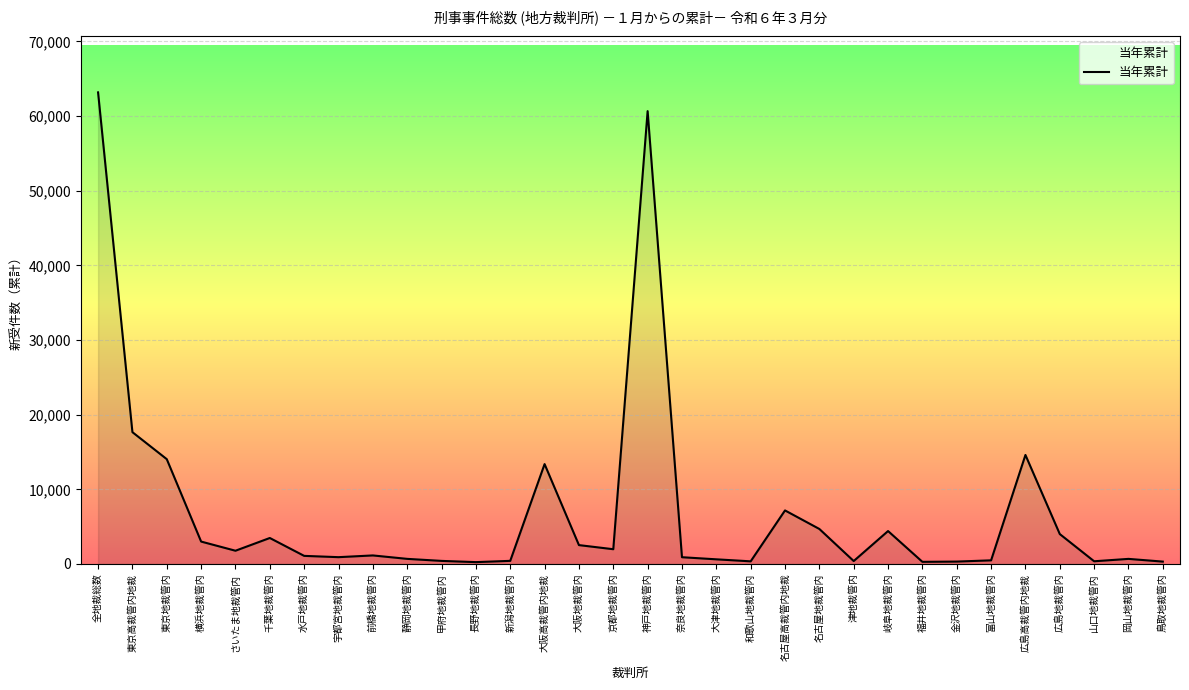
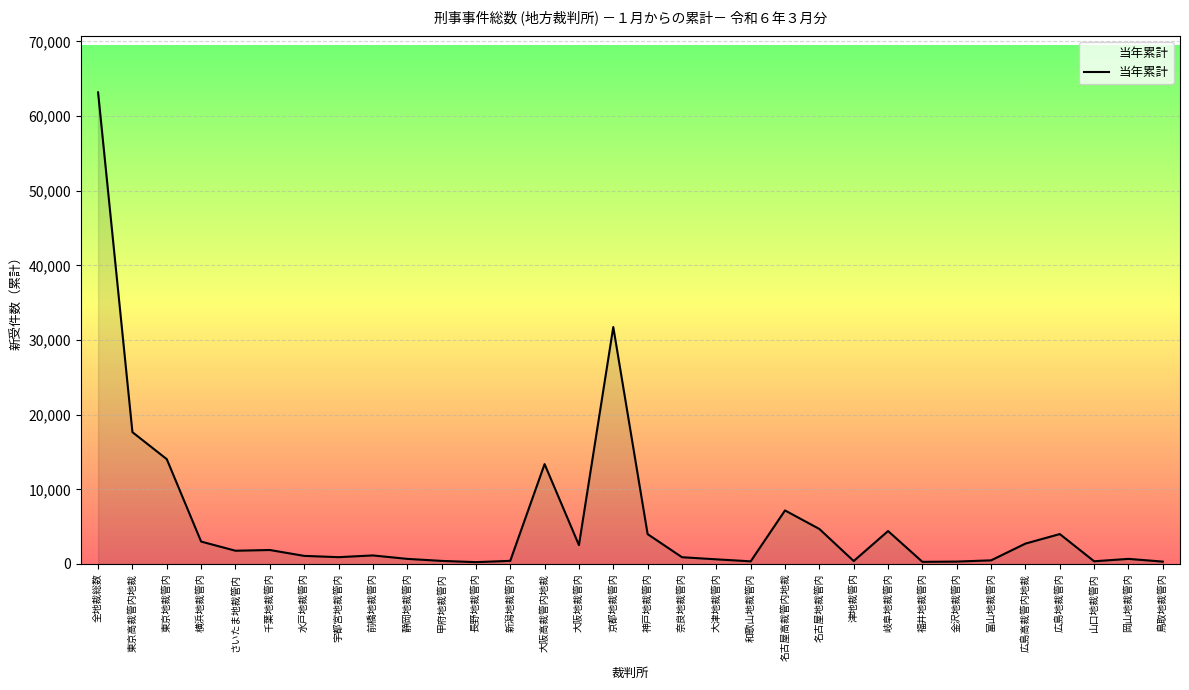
千葉地裁管内: 3,000 -> 2,000
京都地裁管内: 2,000 -> 32,000
神戸地裁管内: 61,000 -> 4,000
広島高裁管内地裁: 15,000 -> 3,000
